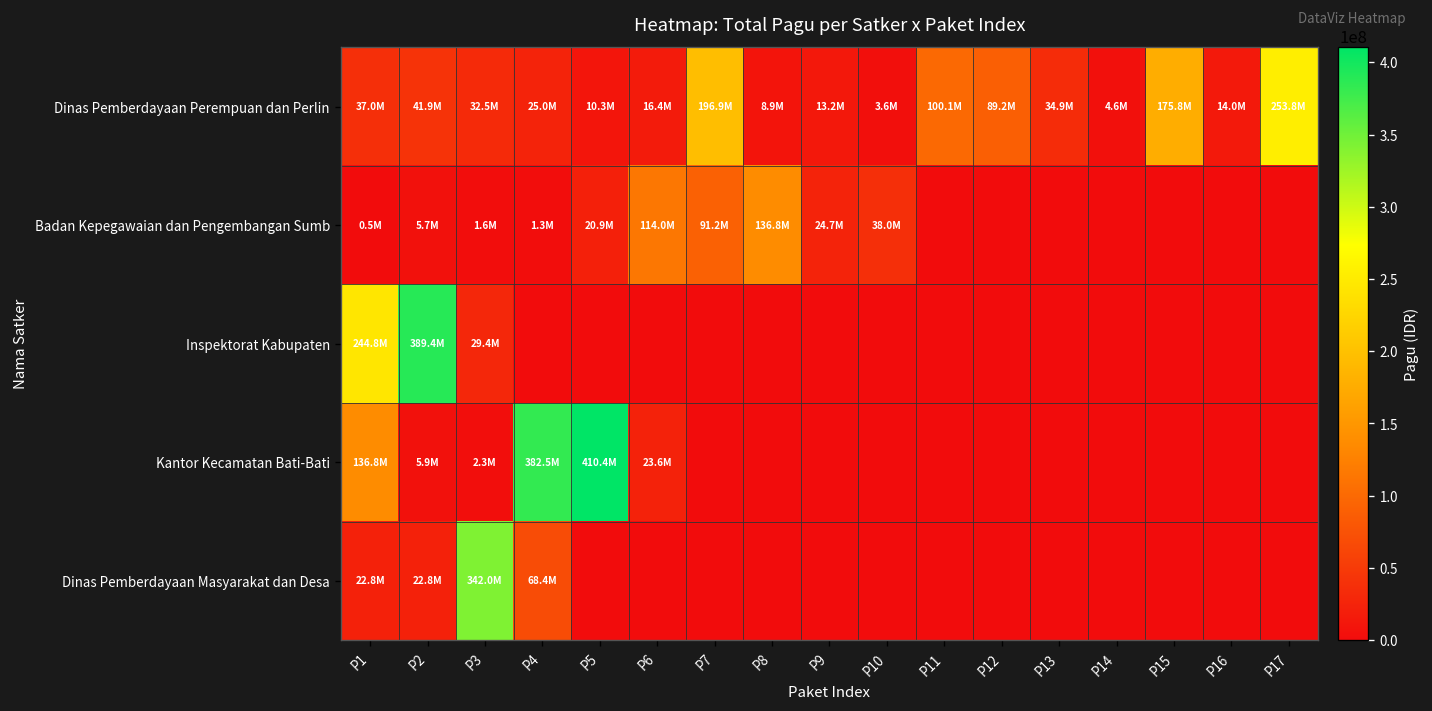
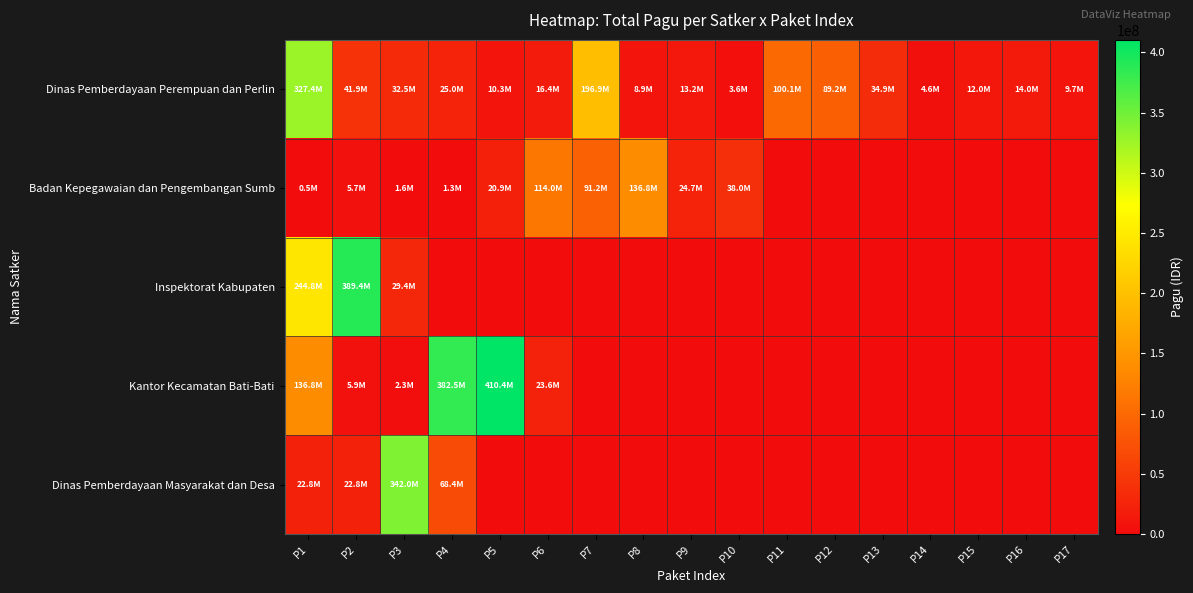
Dinas Pemberdayaan Perempuan dan Perlin, P1: 37.0M -> 327.4M
Dinas Pemberdayaan Perempuan dan Perlin, P15: 175.8M -> 12.0M
Dinas Pemberdayaan Perempuan dan Perlin, P17: 253.8M -> 9.7M
